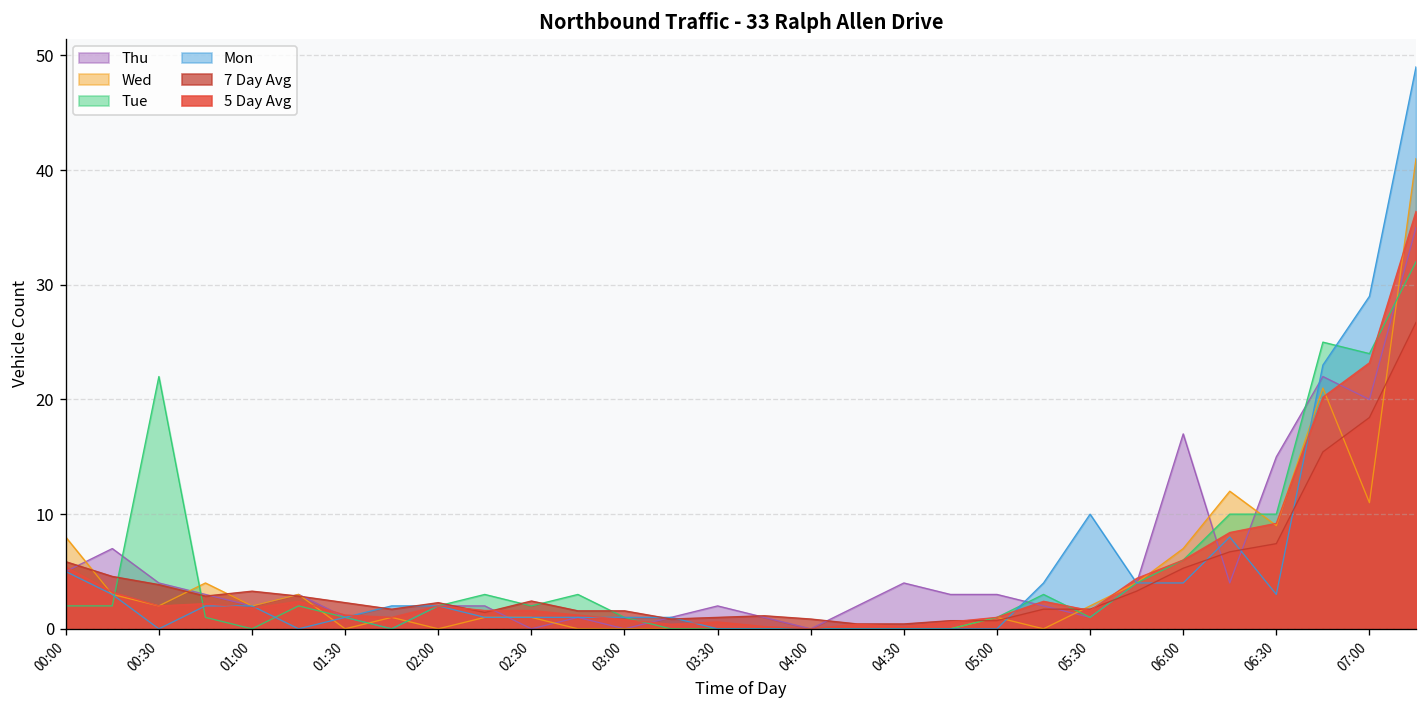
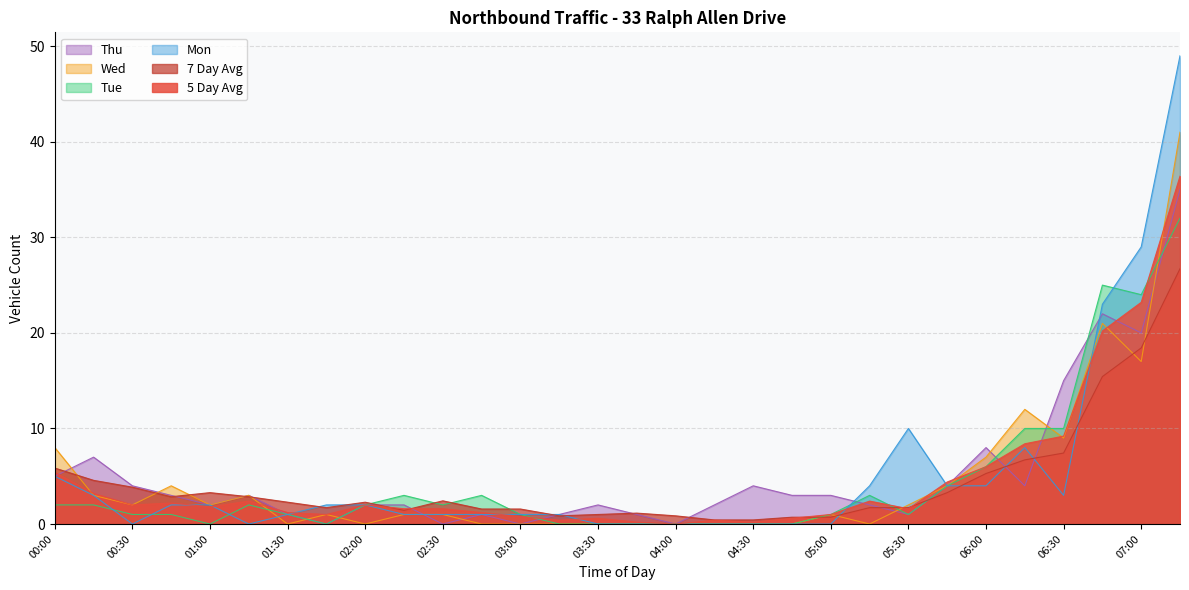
Tue, 00:30: 22 -> 1
Thu, 06:00: 17 -> 8
Wed, 07:00: 11 -> 17
